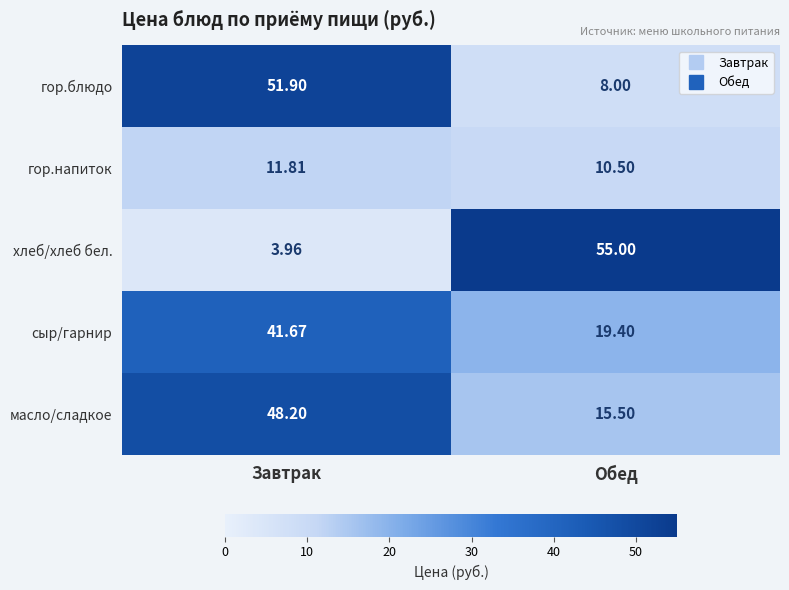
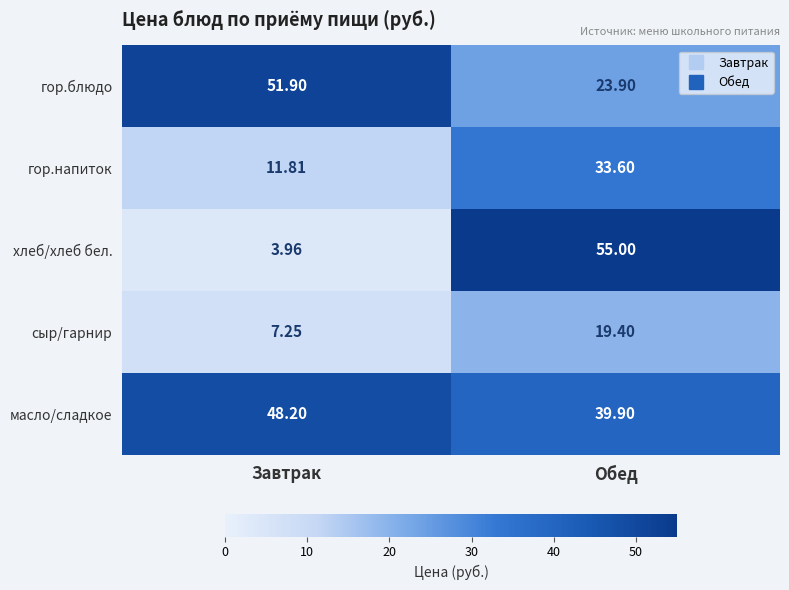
гор.блюдо, Обед: 8.00 -> 23.90
гор.напиток, Обед: 10.50 -> 33.60
сыр/гарнир, Завтрак: 41.67 -> 7.25
масло/сладкое, Обед: 15.50 -> 39.90
